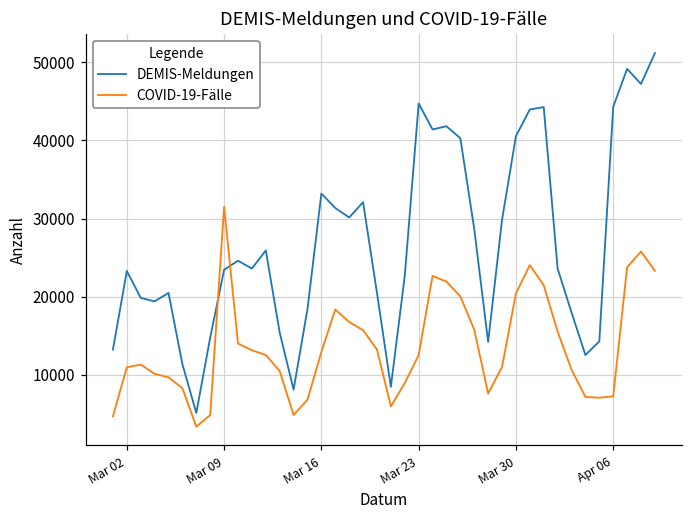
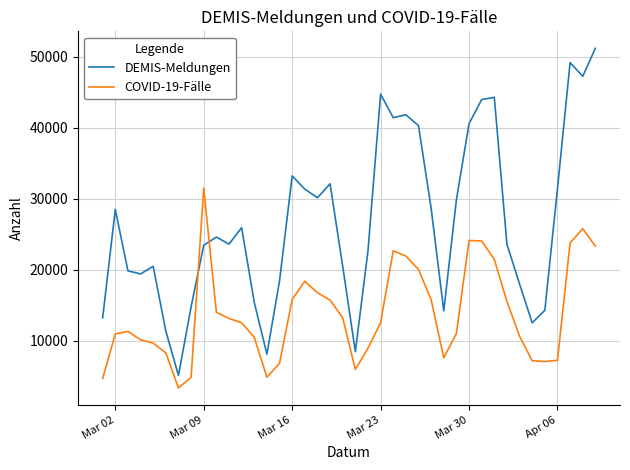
DEMIS-Meldungen, Mar 02: 23000 -> 29000
COVID-19-Fälle, Mar 16: 13000 -> 16000
COVID-19-Fälle, Mar 30: 20000 -> 24000
DEMIS-Meldungen, Apr 06: 44000 -> 31000
